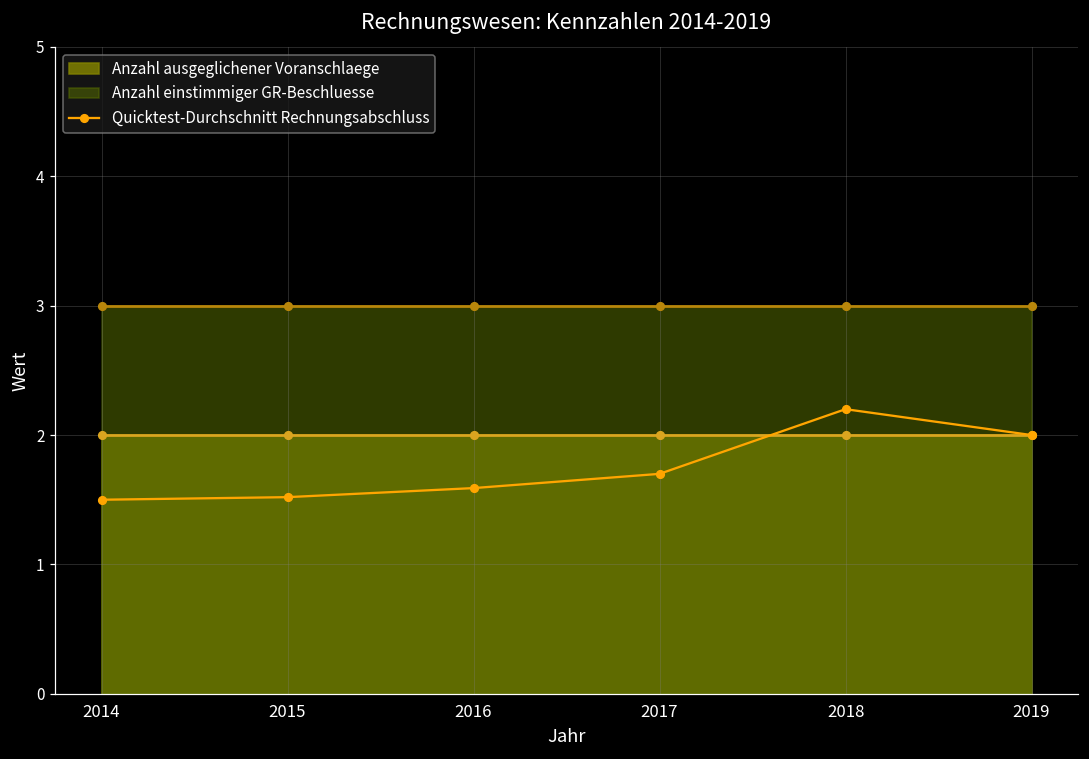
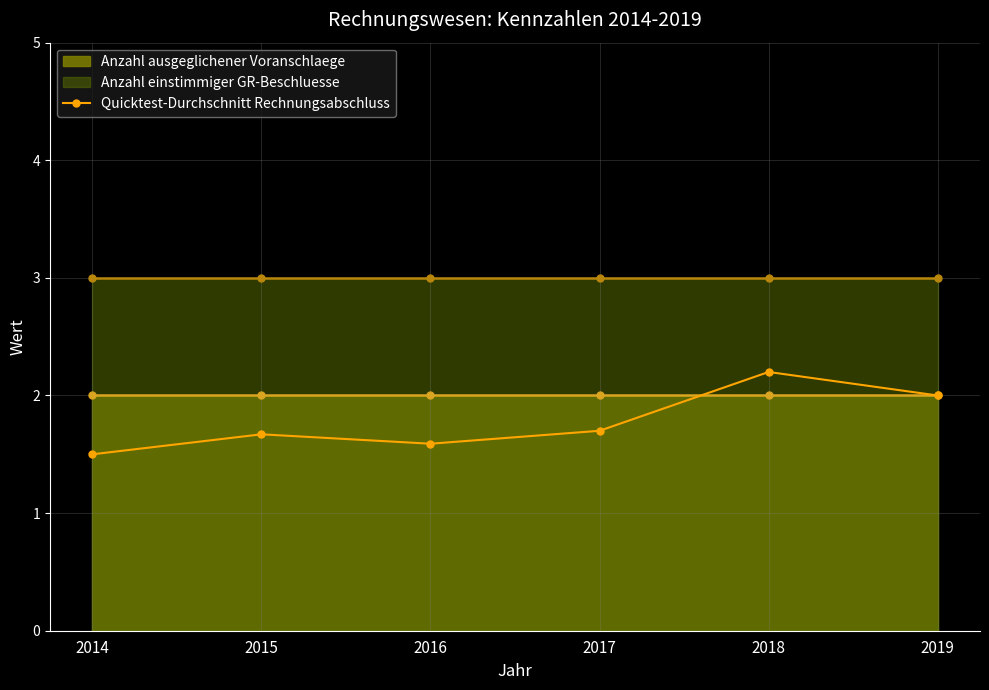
Quicktest-Durchschnitt Rechnungsabschluss, 2015: 1.52 -> 1.67
